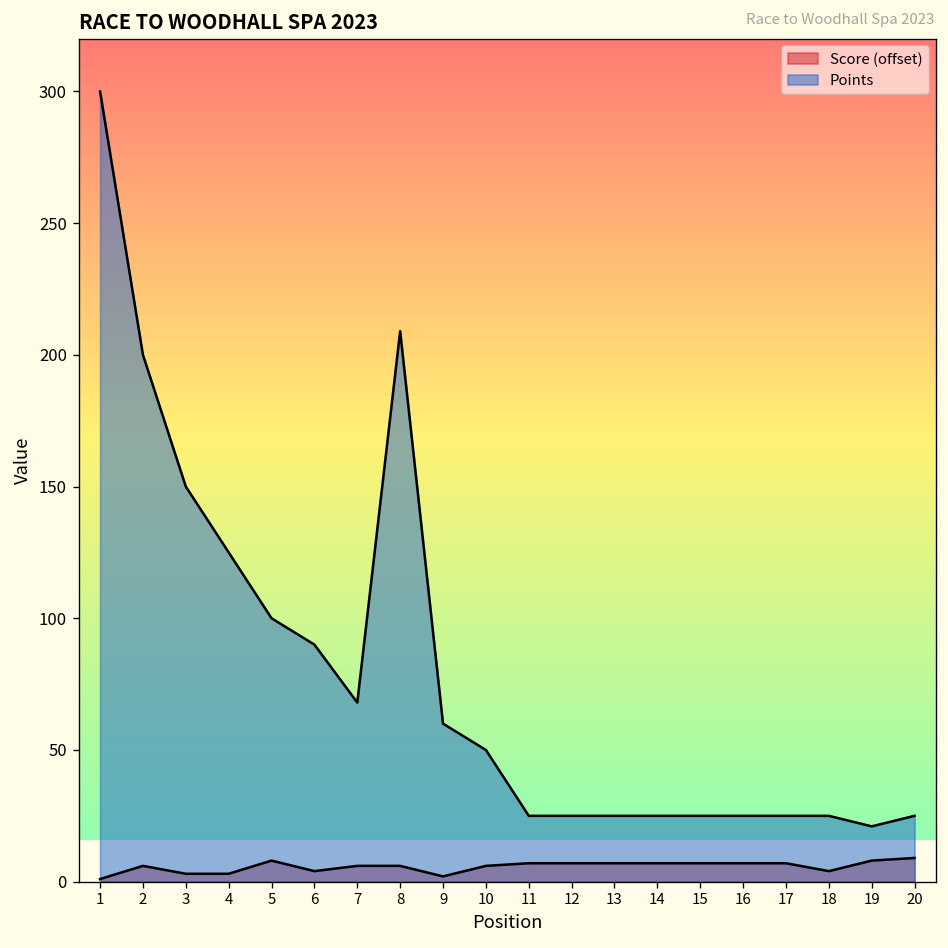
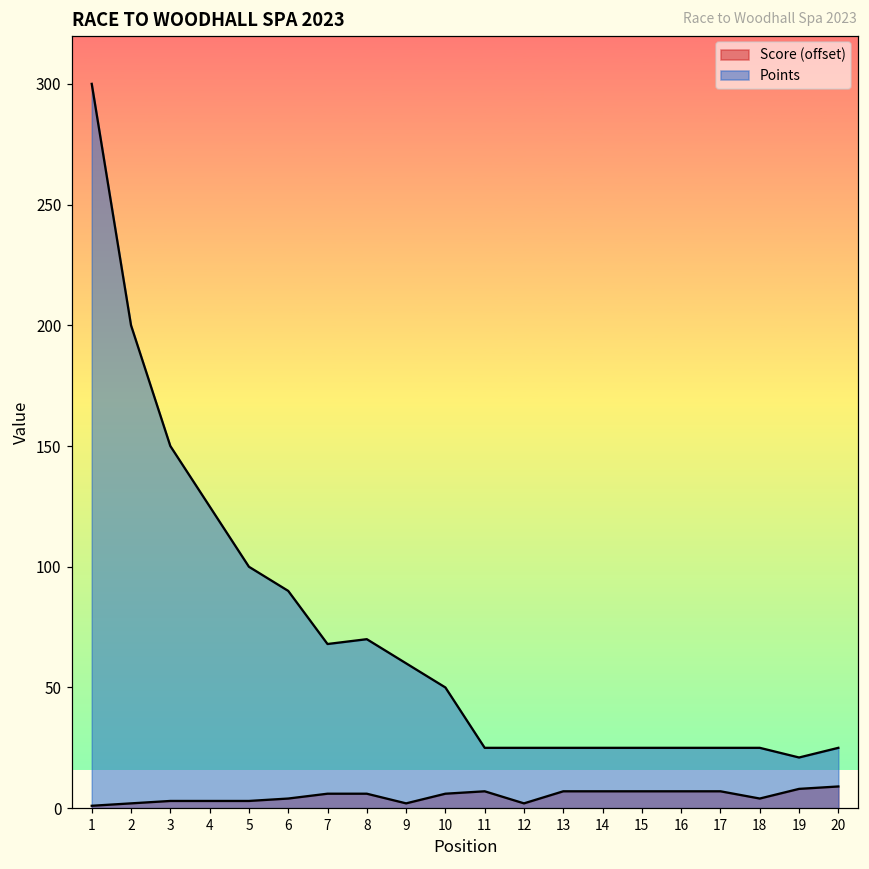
Score (offset), 2: 6 -> 2
Score (offset), 5: 8 -> 3
Points, 8: 209 -> 70
Score (offset), 12: 7 -> 2
